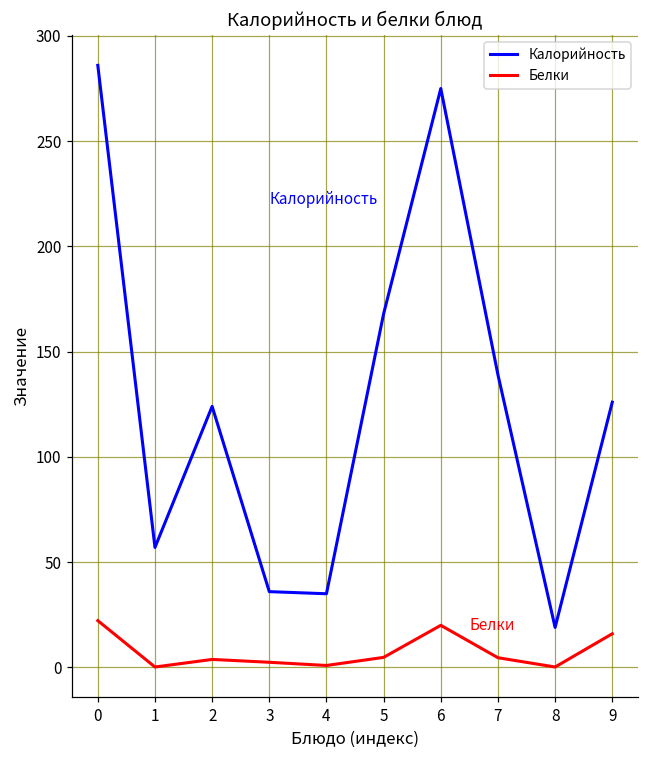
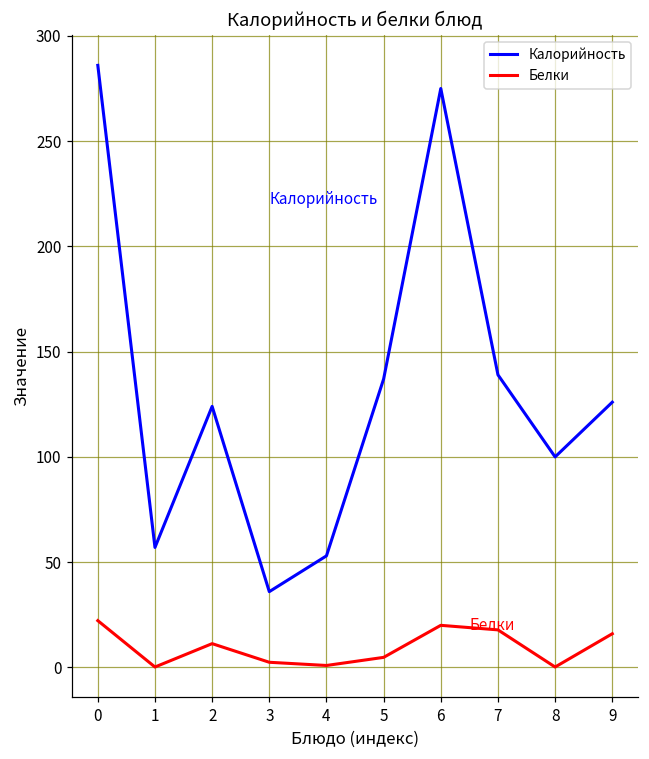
Белки, 2: 4 -> 11
Калорийность, 4: 35 -> 53
Калорийность, 5: 168 -> 137
Белки, 7: 5 -> 18
Калорийность, 8: 19 -> 100
